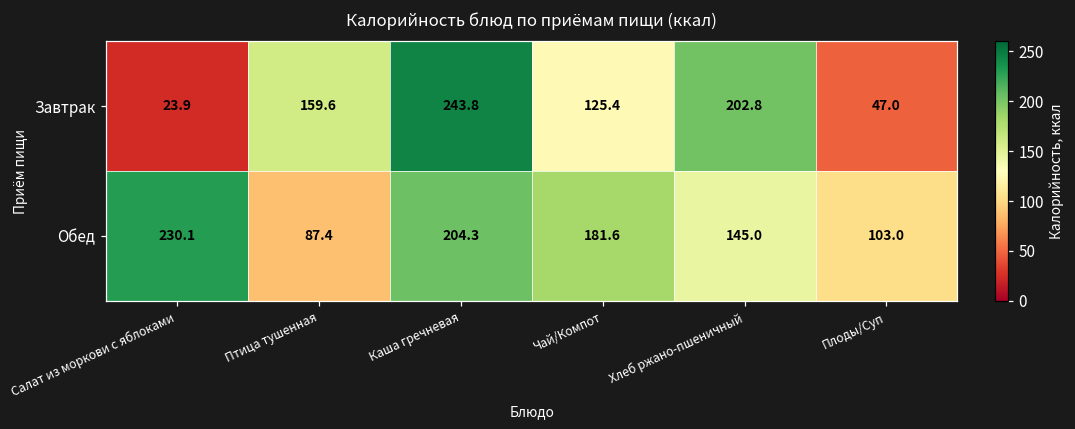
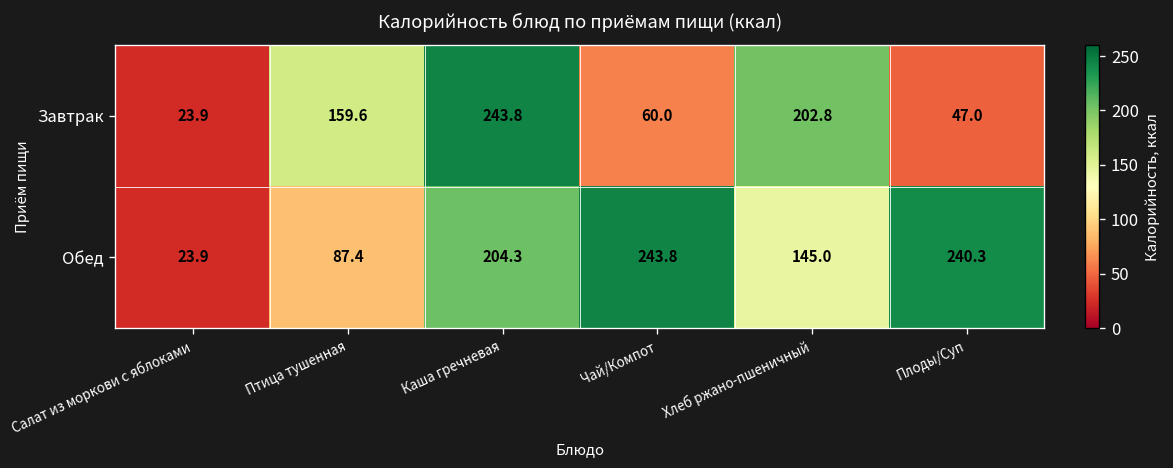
Завтрак, Чай/Компот: 125.4 -> 60.0
Обед, Салат из моркови с яблоками: 230.1 -> 23.9
Обед, Чай/Компот: 181.6 -> 243.8
Обед, Плоды/Суп: 103.0 -> 240.3
